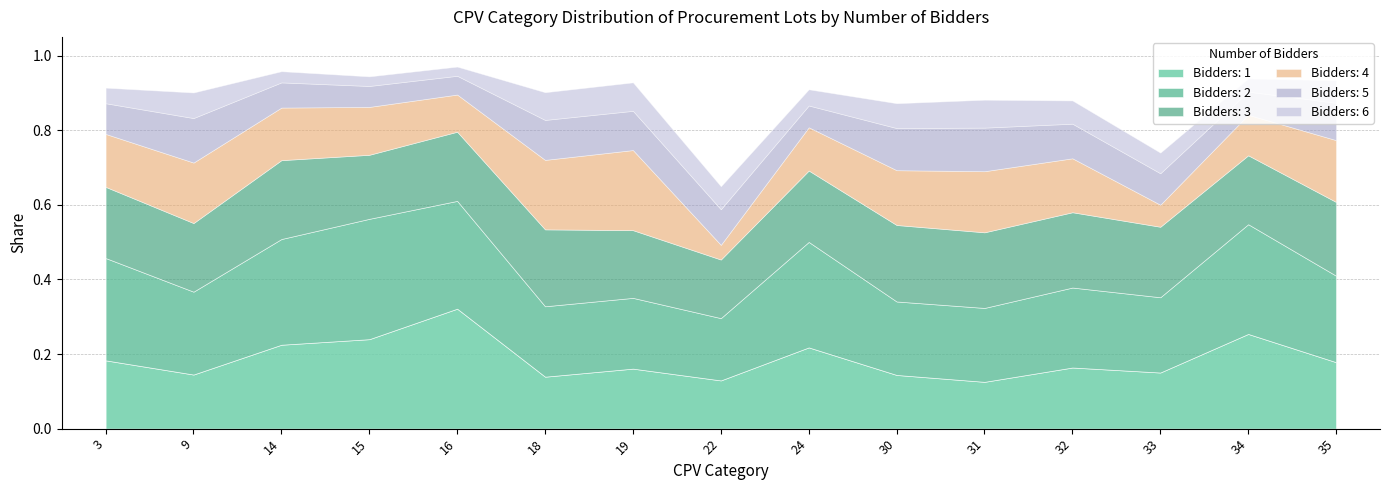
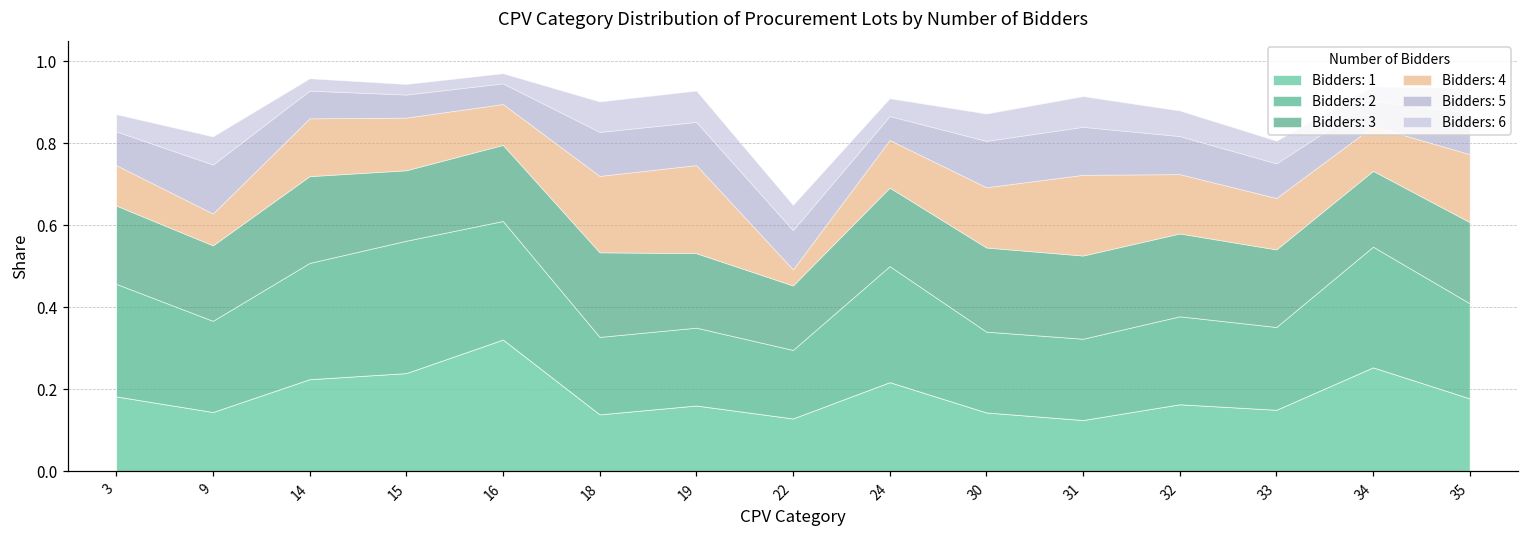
Bidders: 4, 3: 0.14 -> 0.10
Bidders: 4, 9: 0.16 -> 0.08
Bidders: 4, 31: 0.16 -> 0.20
Bidders: 4, 33: 0.06 -> 0.13
